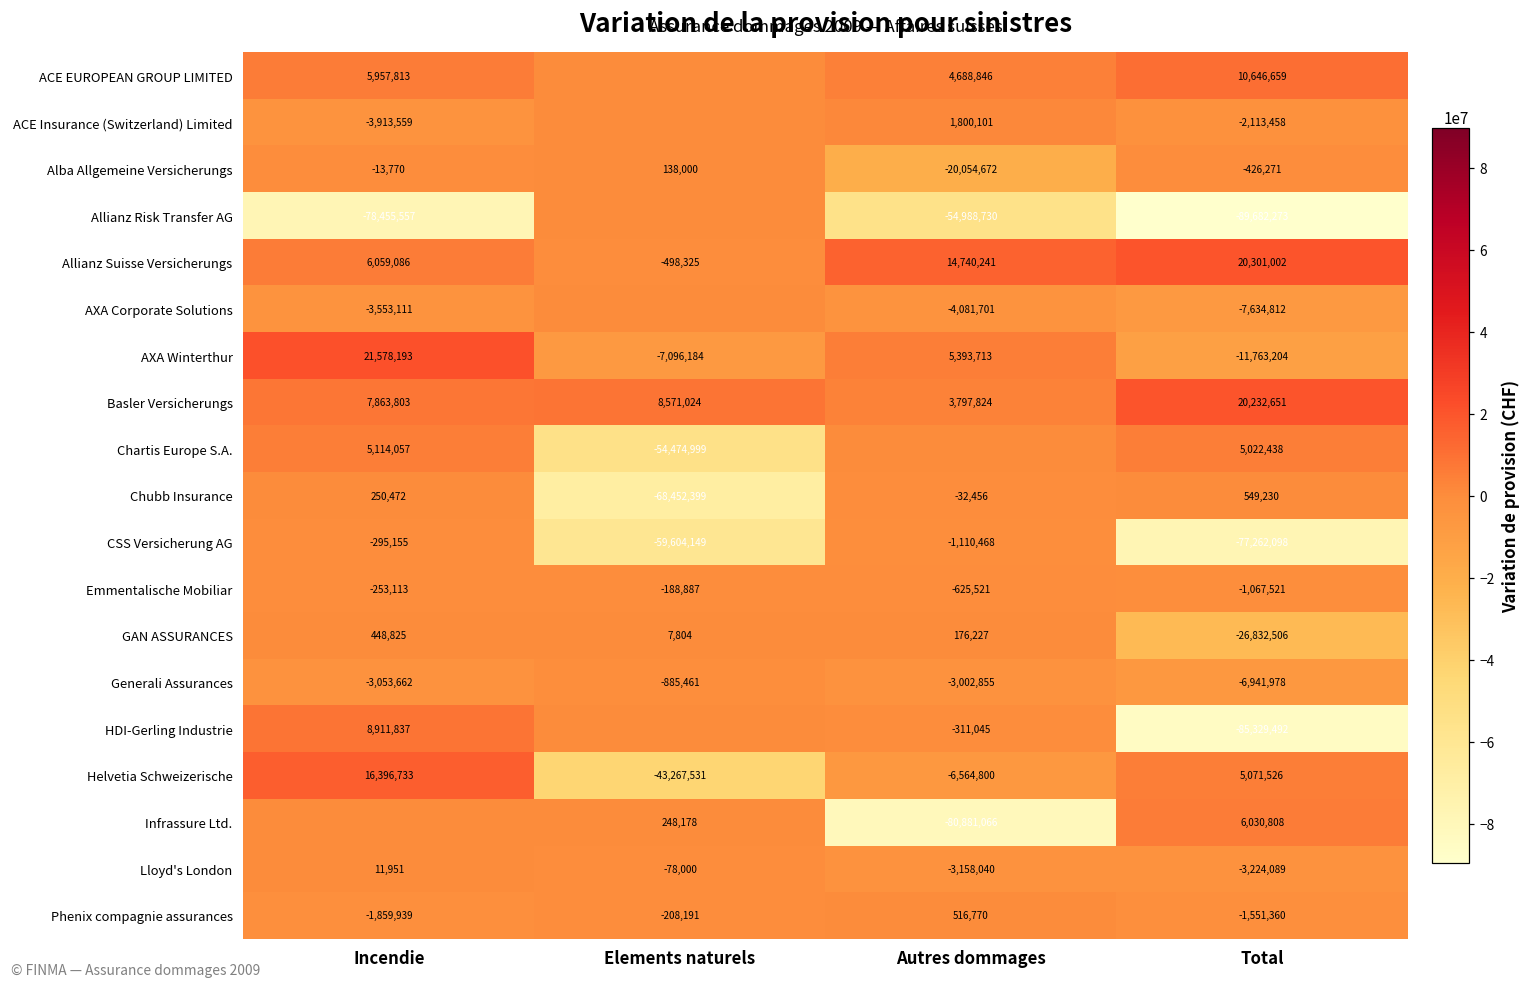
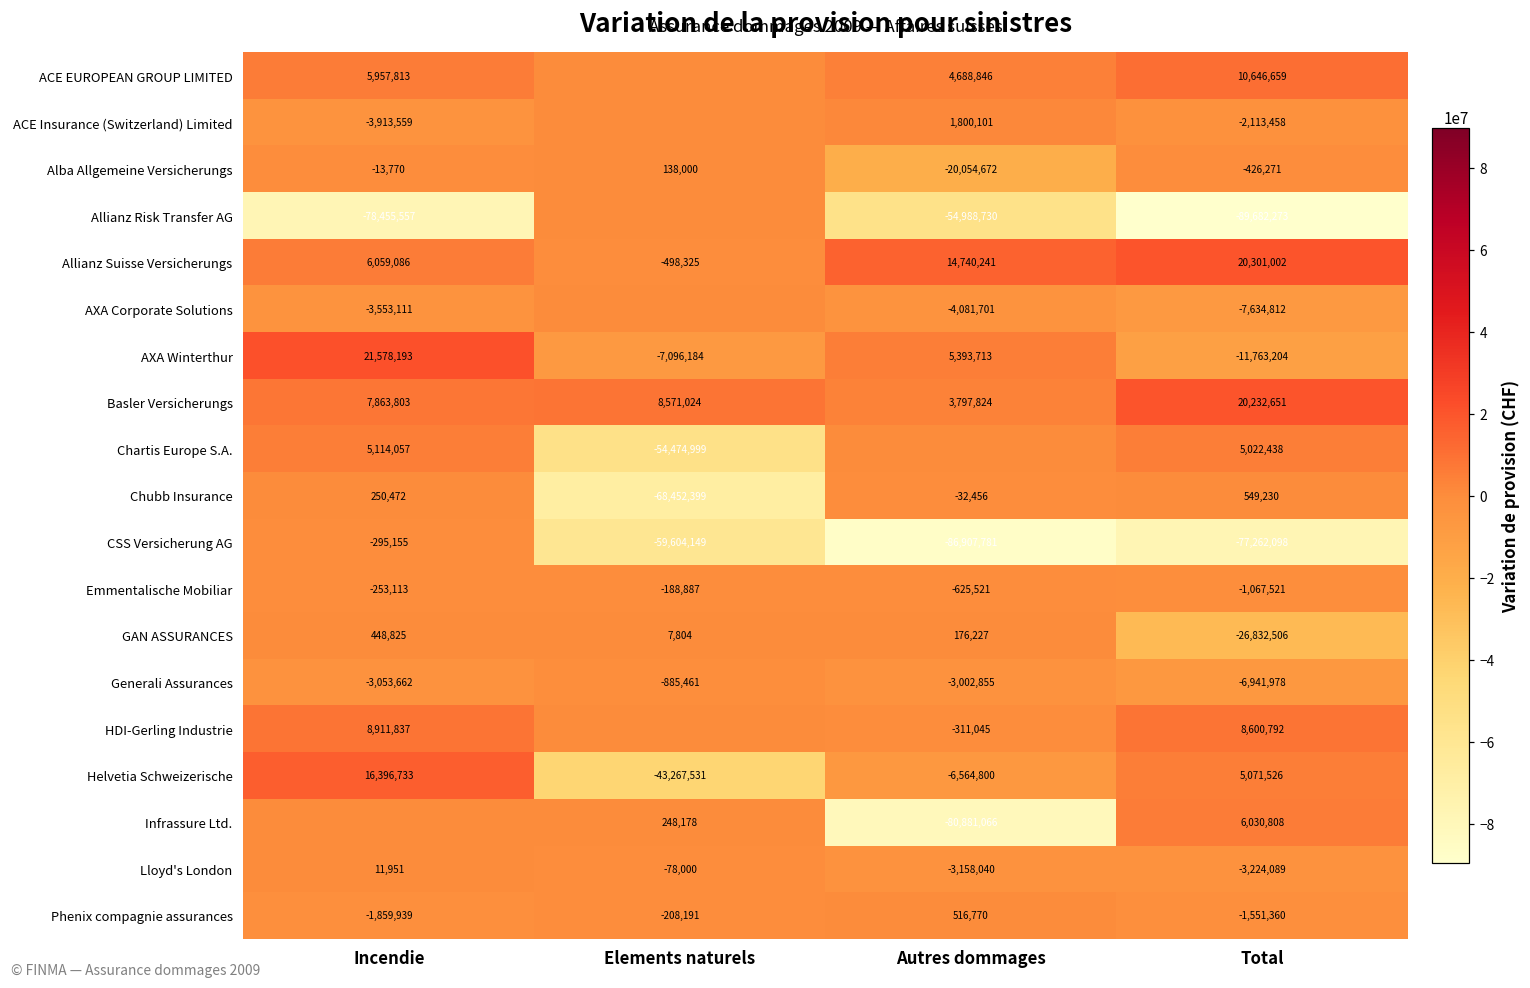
CSS Versicherung AG, Autres dommages: -1,110,468 -> -86,907,781
HDI-Gerling Industrie, Total: -85,329,492 -> 8,600,792
